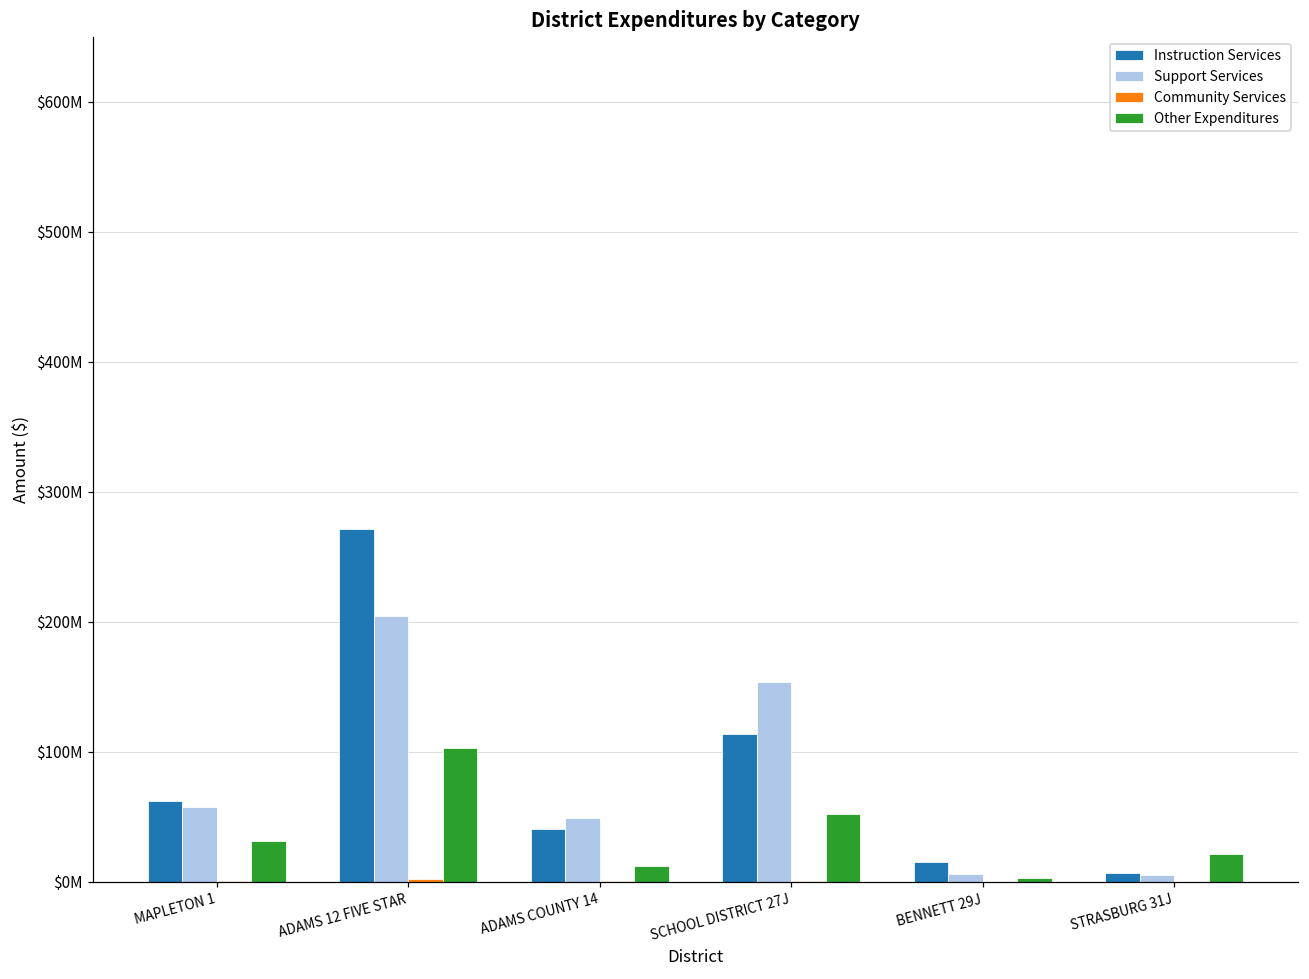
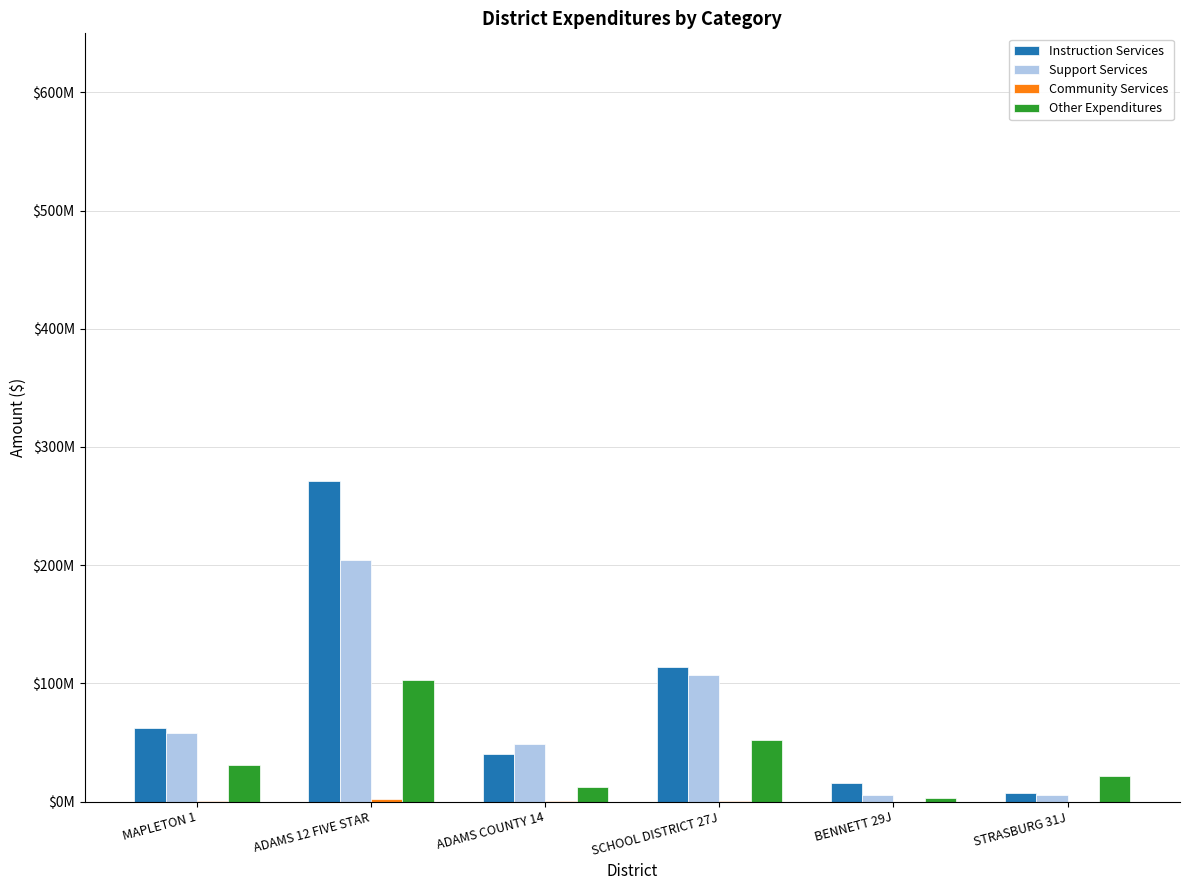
Support Services, SCHOOL DISTRICT 27J: $154000000 -> $107000000
